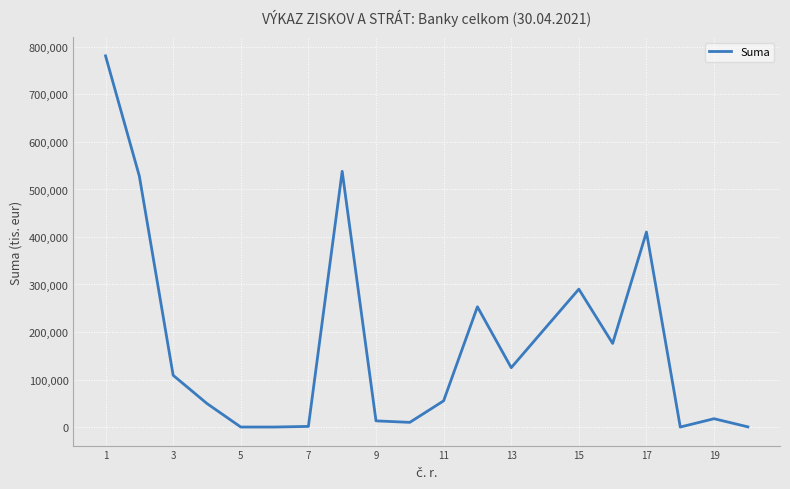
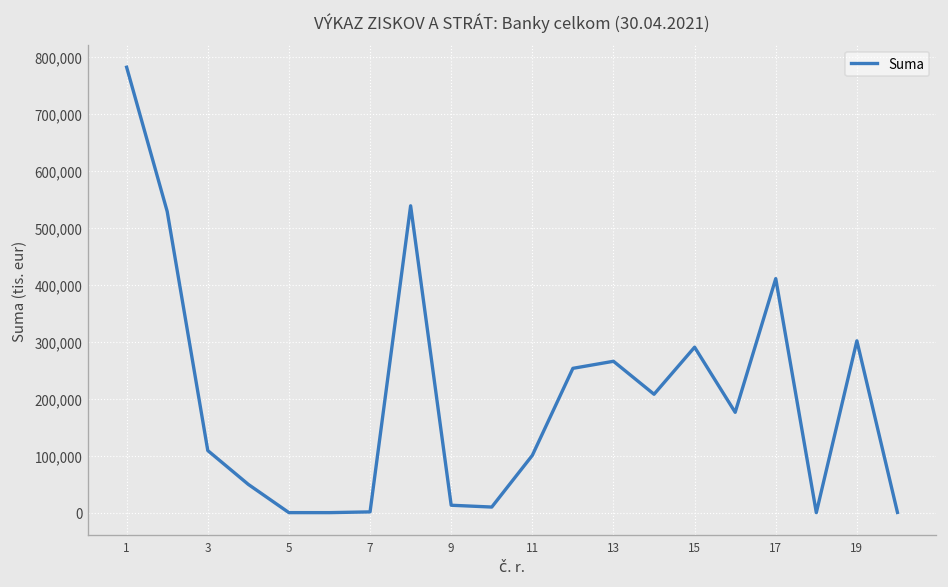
11: 60,000 -> 100,000
13: 120,000 -> 270,000
19: 20,000 -> 300,000
